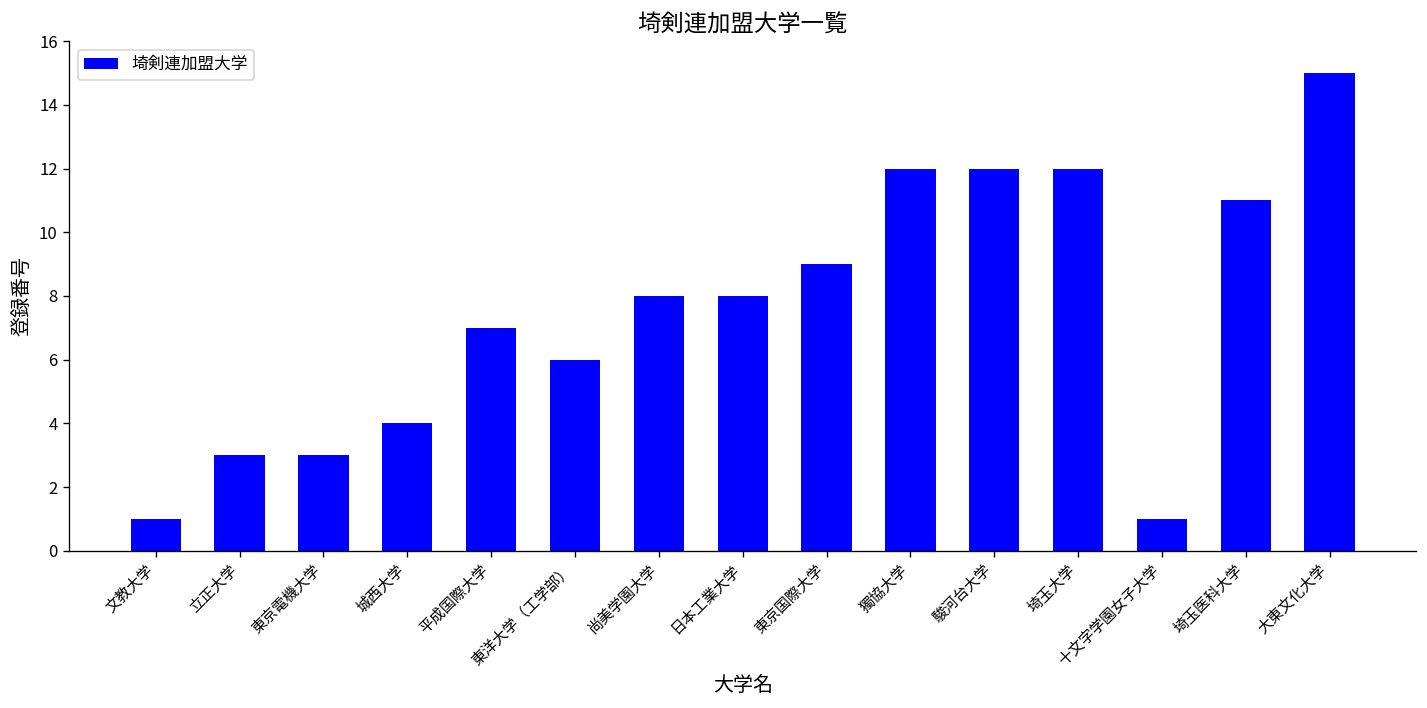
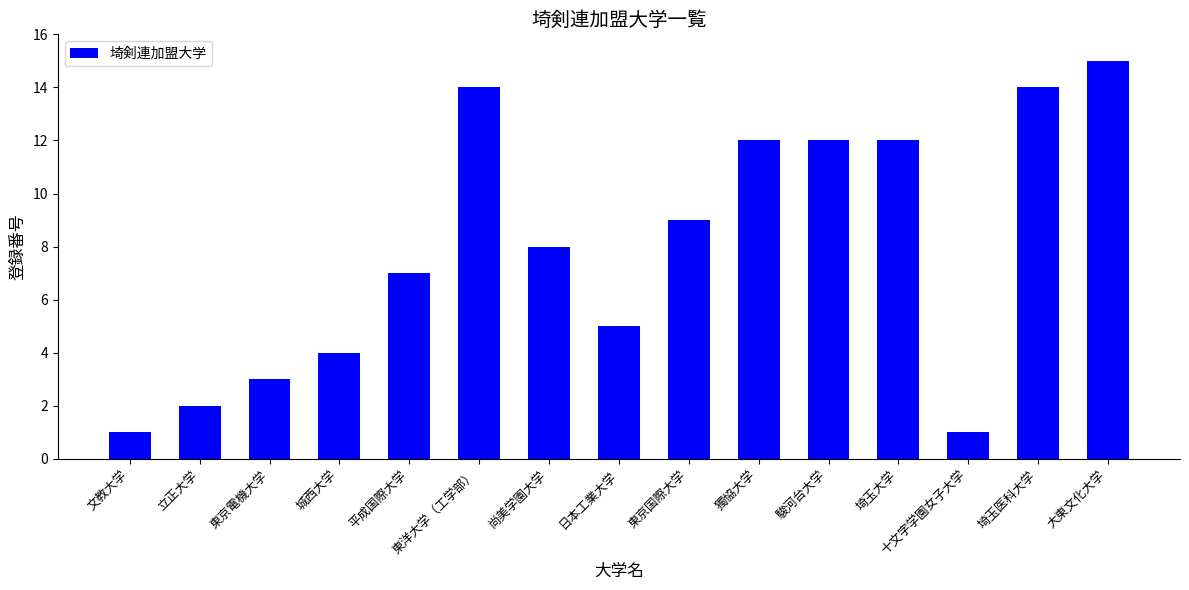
立正大学: 3 -> 2
東洋大学（工学部）: 6 -> 14
日本工業大学: 8 -> 5
埼玉医科大学: 11 -> 14
